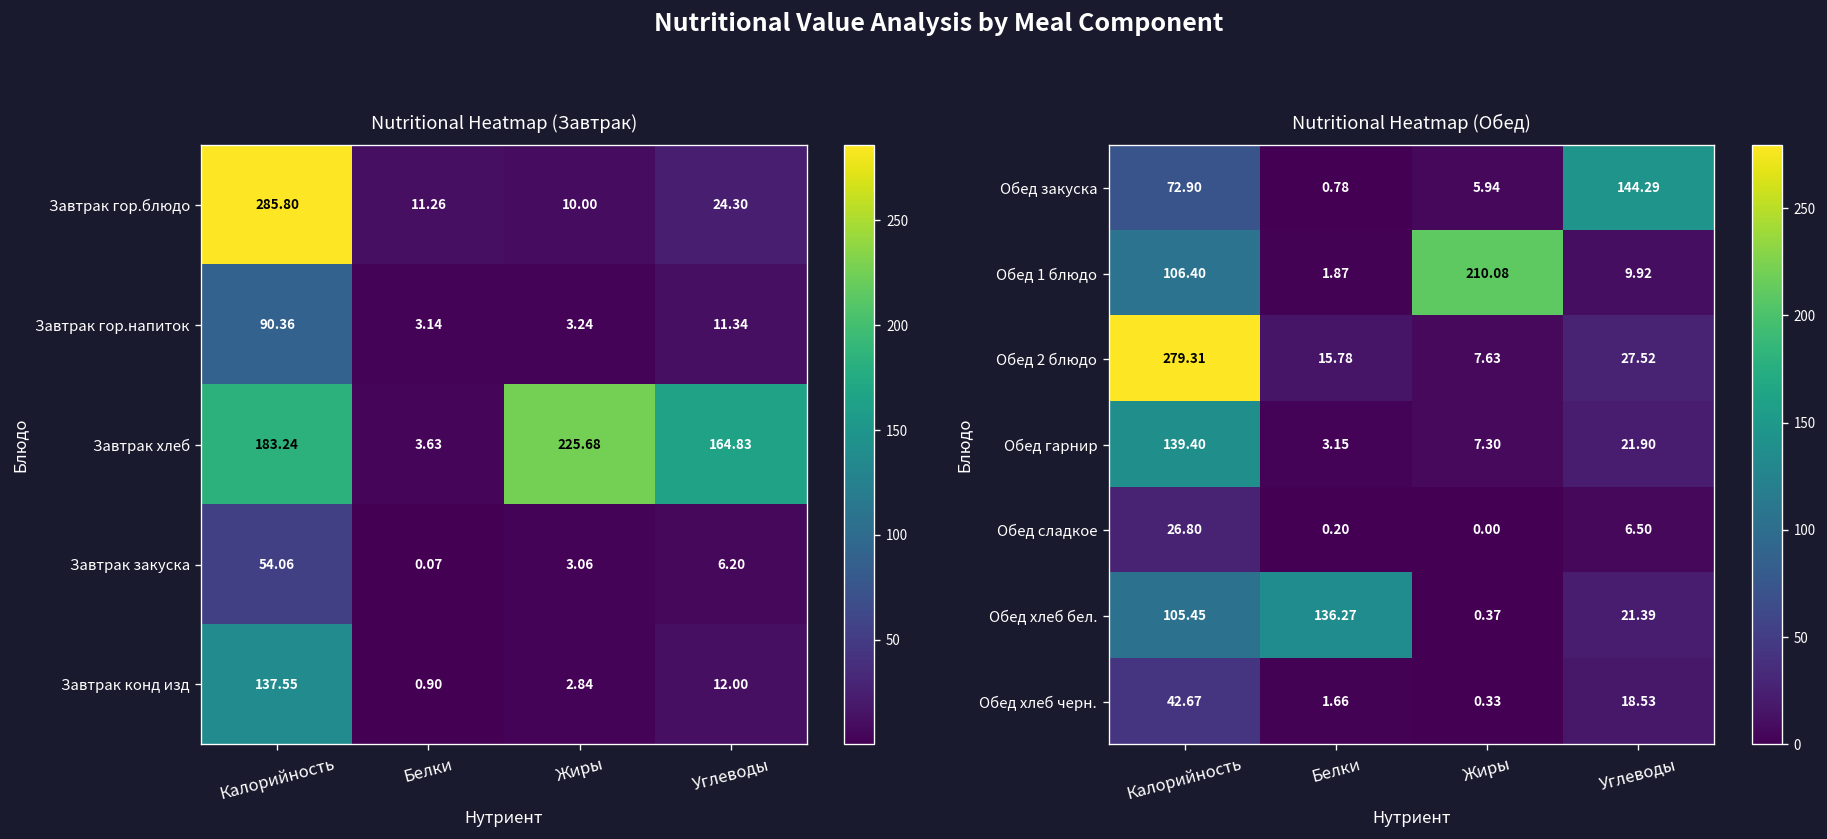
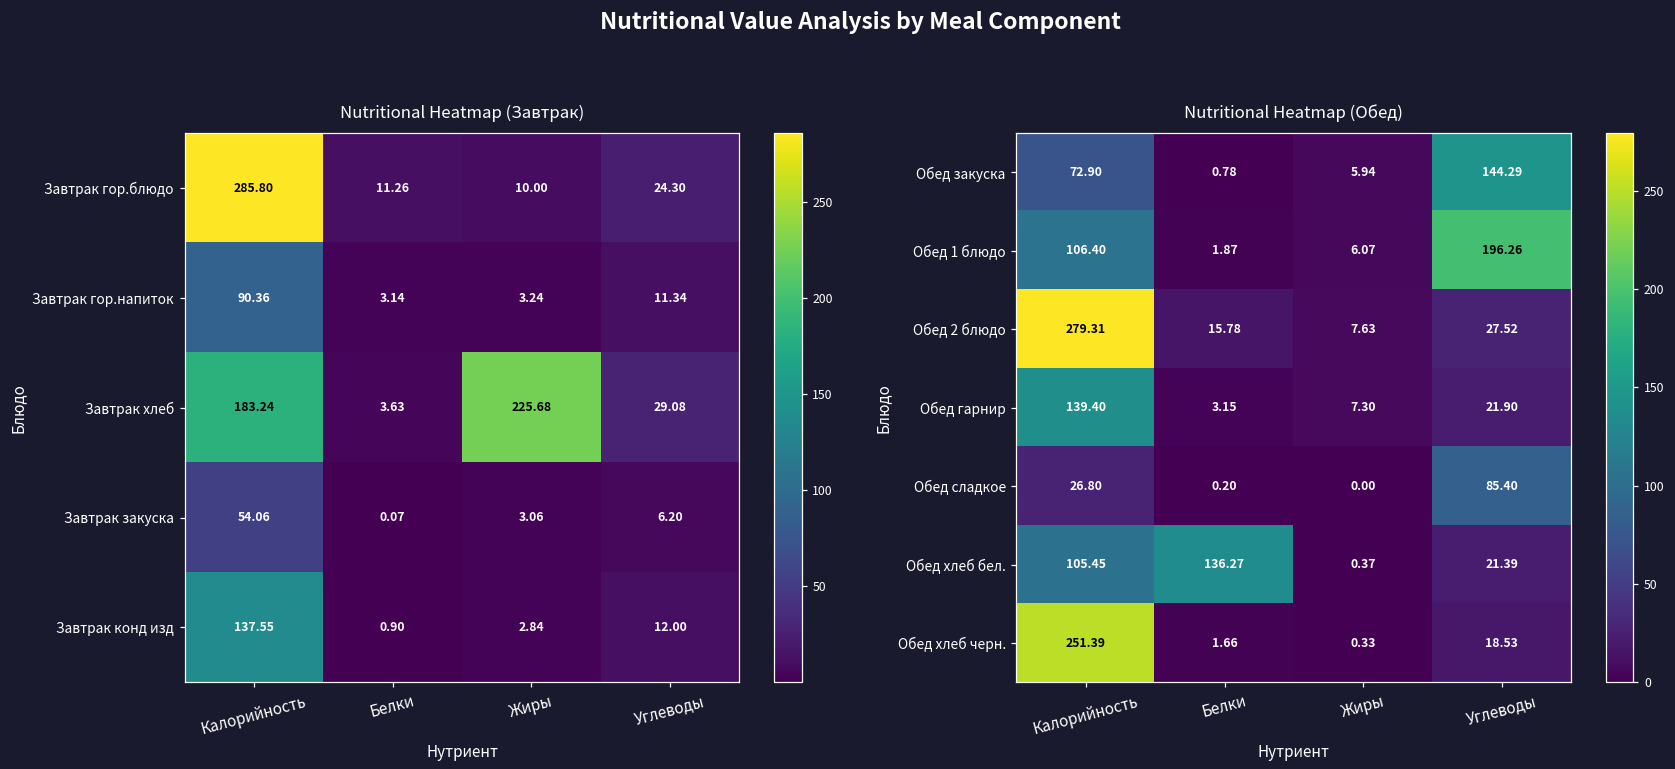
Nutritional Heatmap (Завтрак), Завтрак хлеб, Углеводы: 164.83 -> 29.08
Nutritional Heatmap (Обед), Обед 1 блюдо, Жиры: 210.08 -> 6.07
Nutritional Heatmap (Обед), Обед 1 блюдо, Углеводы: 9.92 -> 196.26
Nutritional Heatmap (Обед), Обед сладкое, Углеводы: 6.50 -> 85.40
Nutritional Heatmap (Обед), Обед хлеб черн., Калорийность: 42.67 -> 251.39
